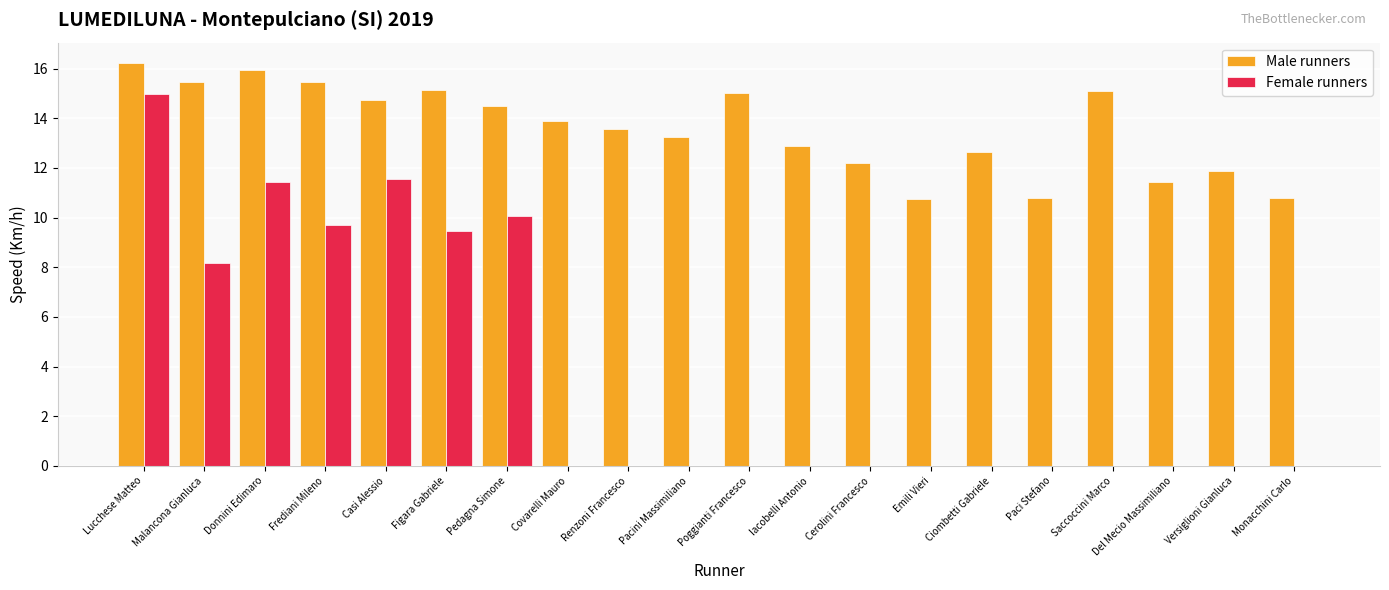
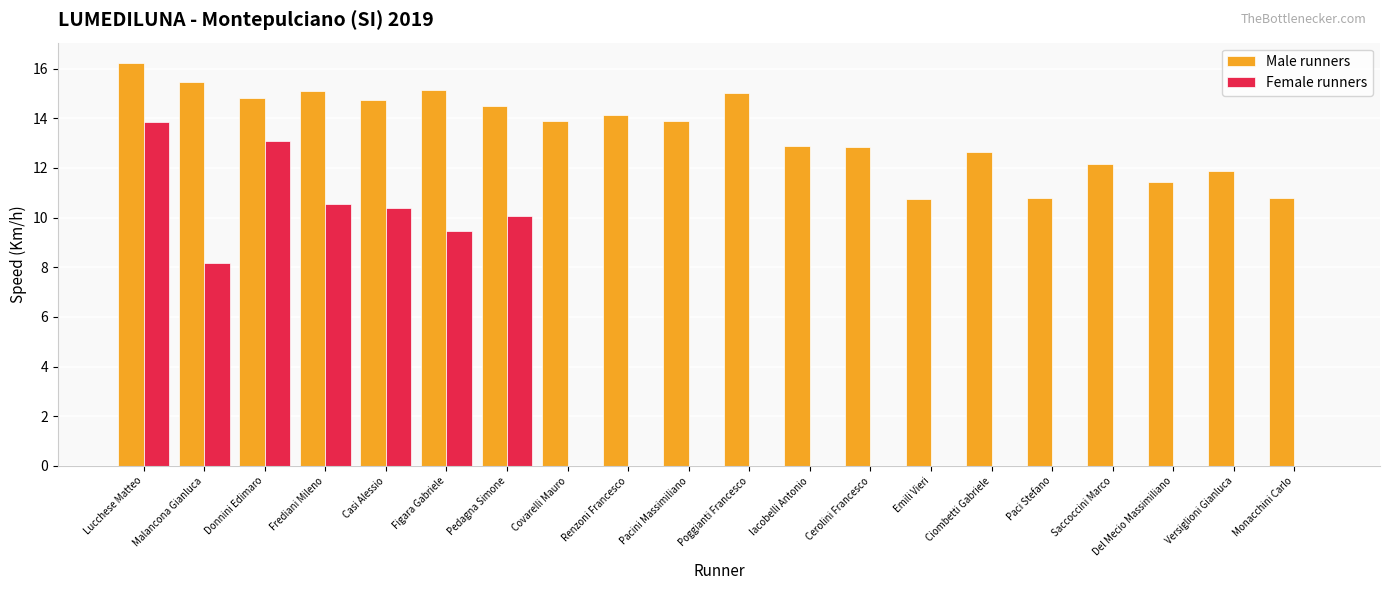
Female runners, Lucchese Matteo: 15.0 -> 13.8
Male runners, Donnini Edimaro: 15.9 -> 14.8
Female runners, Donnini Edimaro: 11.4 -> 13.1
Male runners, Frediani Mileno: 15.5 -> 15.1
Female runners, Frediani Mileno: 9.7 -> 10.6
Female runners, Casi Alessio: 11.6 -> 10.4
Male runners, Renzoni Francesco: 13.6 -> 14.1
Male runners, Pacini Massimiliano: 13.2 -> 13.9
Male runners, Cerolini Francesco: 12.2 -> 12.8
Male runners, Saccoccini Marco: 15.1 -> 12.2
